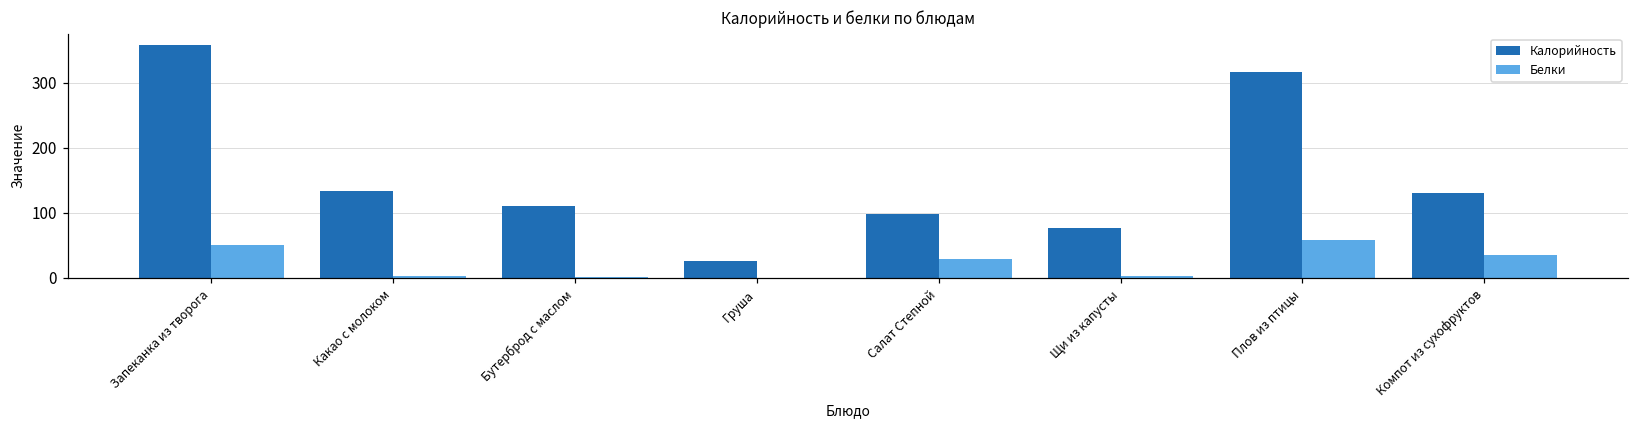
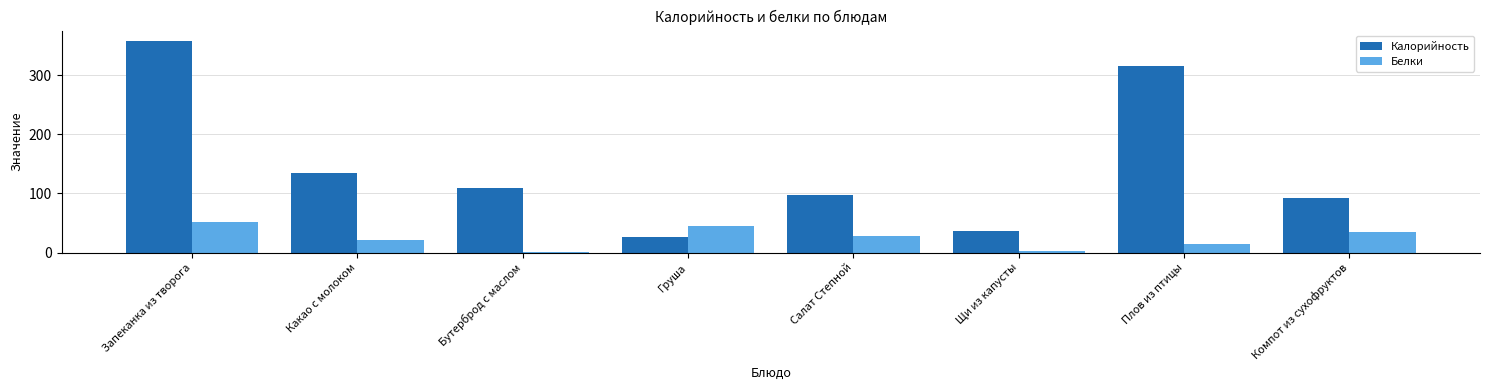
Белки, Какао с молоком: 0 -> 20
Белки, Груша: 0 -> 50
Калорийность, Щи из капусты: 80 -> 40
Белки, Плов из птицы: 60 -> 10
Калорийность, Компот из сухофруктов: 130 -> 90
